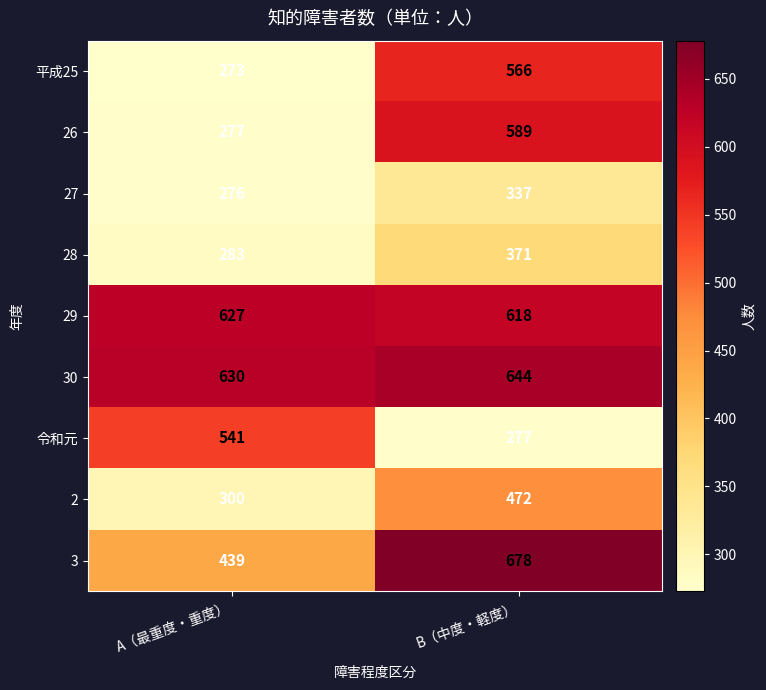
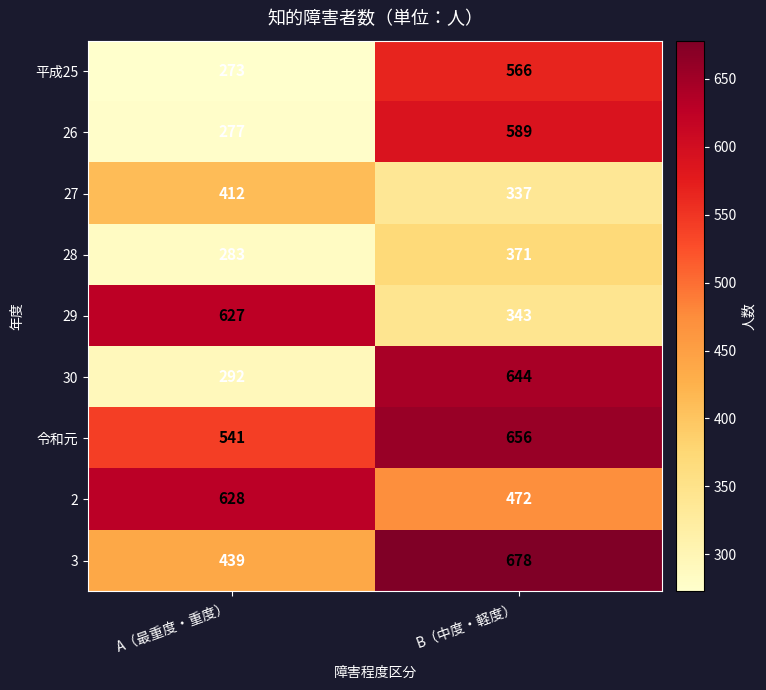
27, A（最重度・重度）: 276 -> 412
29, B（中度・軽度）: 618 -> 343
30, A（最重度・重度）: 630 -> 292
令和元, B（中度・軽度）: 277 -> 656
2, A（最重度・重度）: 300 -> 628
